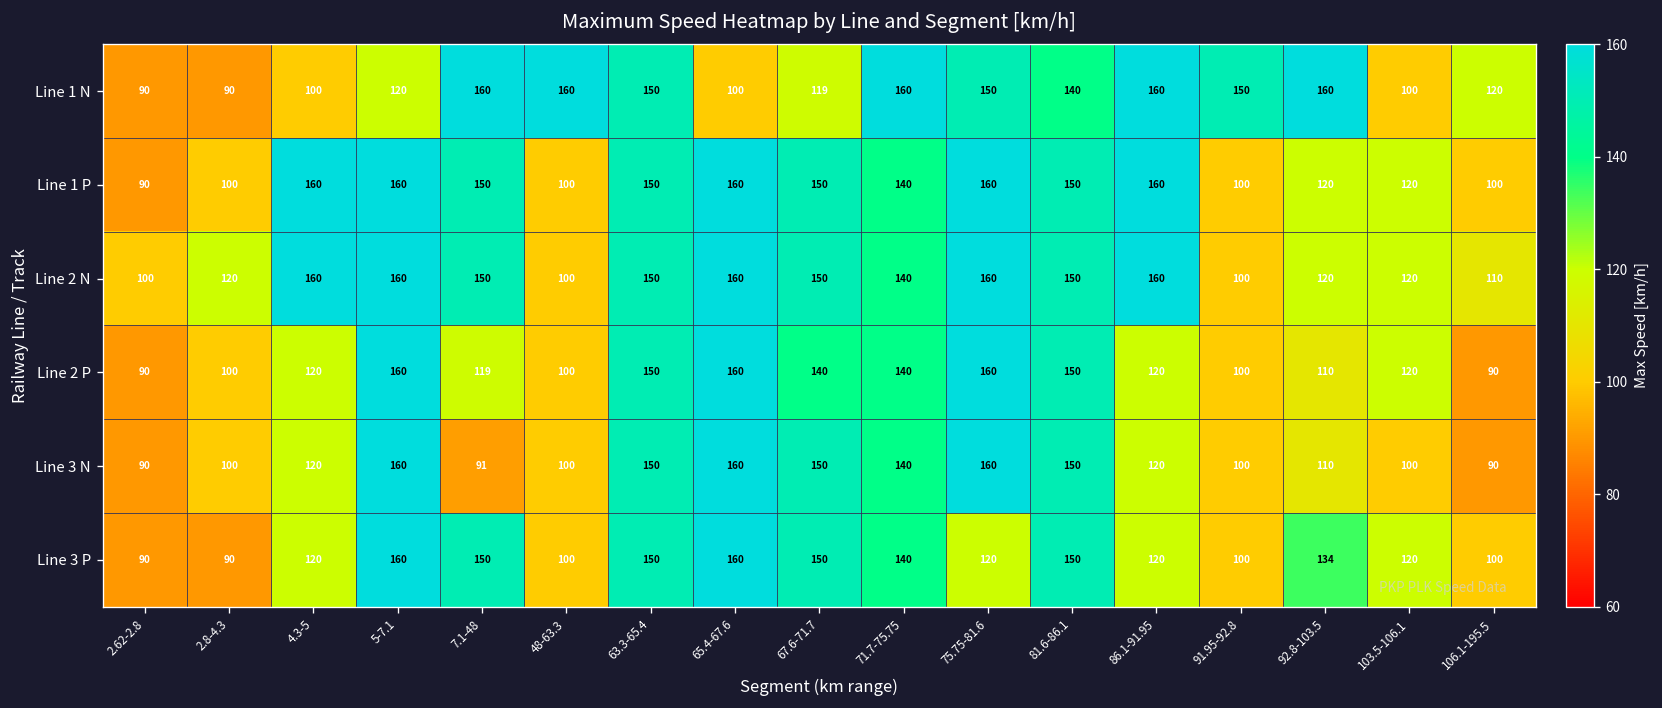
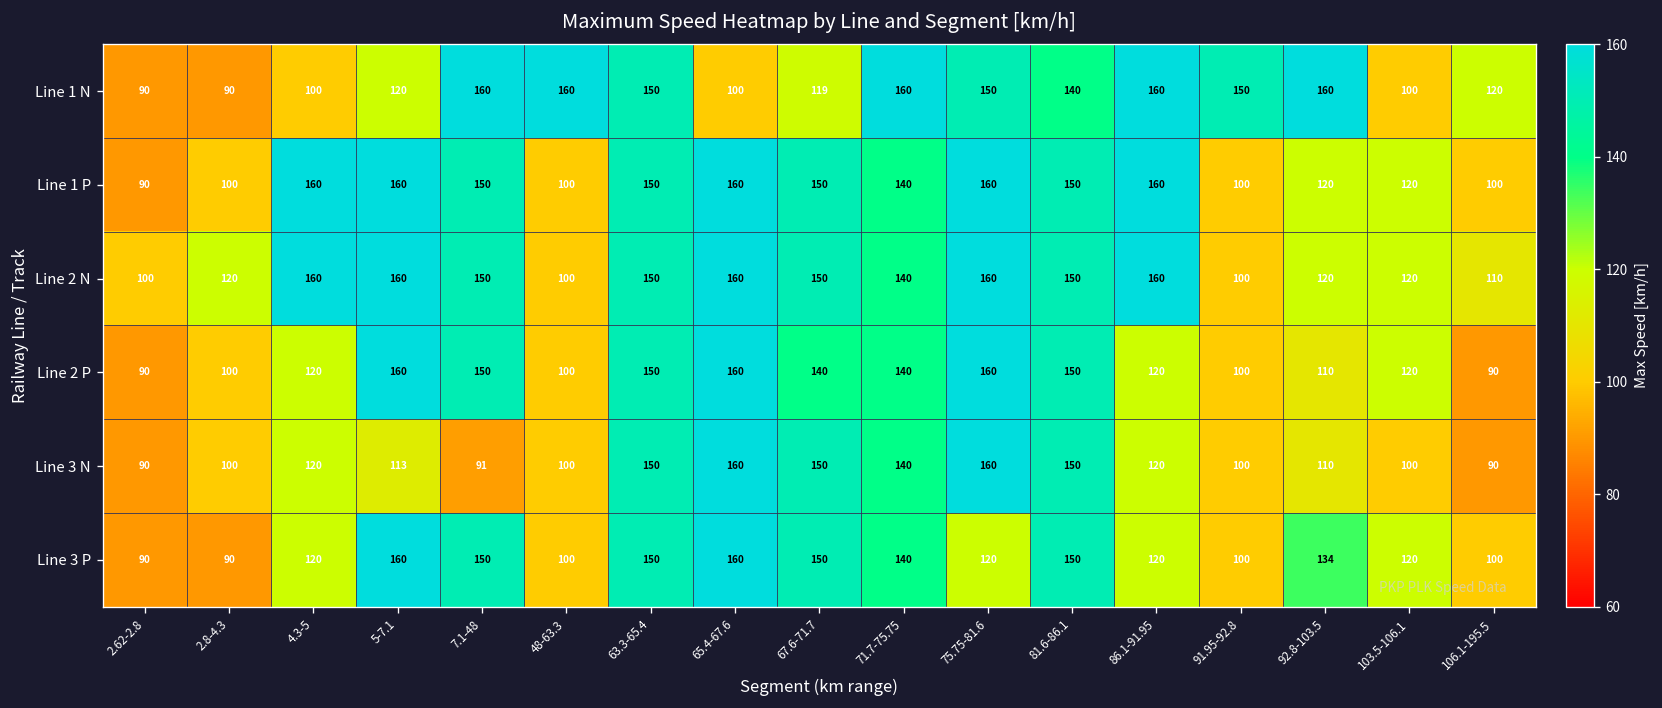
Line 2 P, 7.1-48: 119 -> 150
Line 3 N, 5-7.1: 160 -> 113
